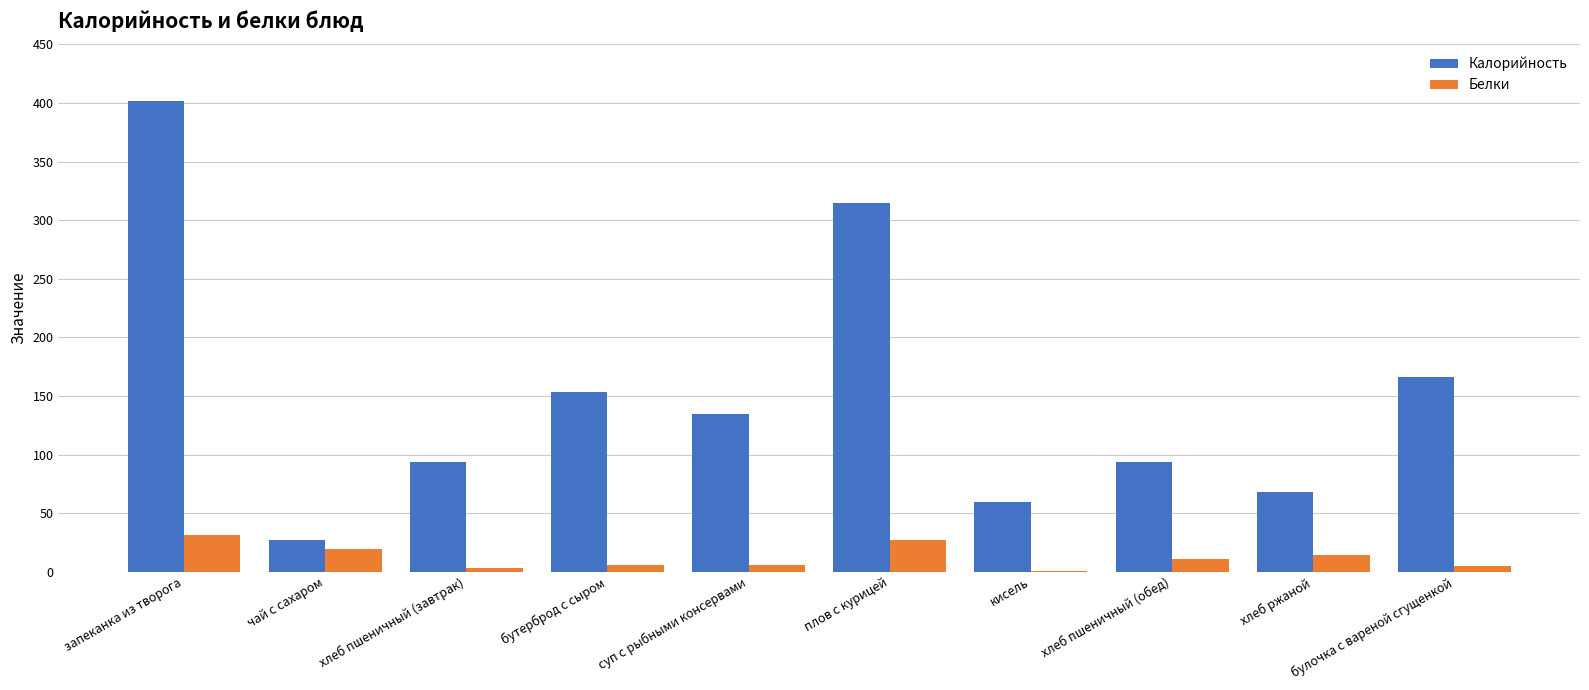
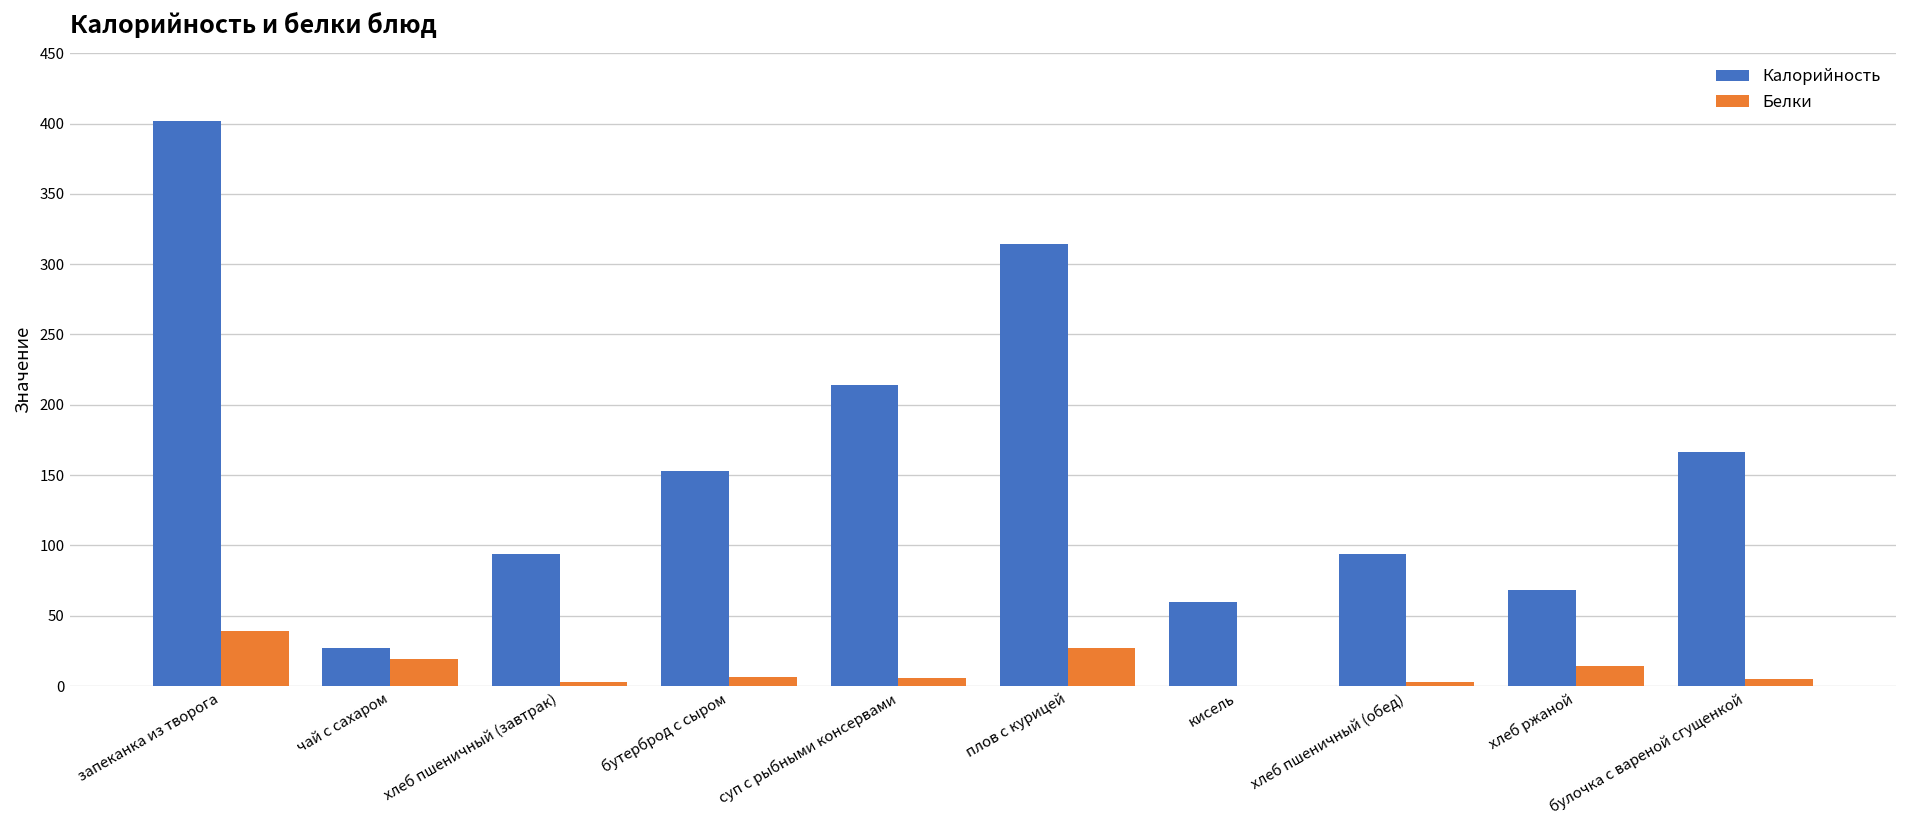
Белки, запеканка из творога: 31 -> 40
Калорийность, суп с рыбными консервами: 135 -> 214
Белки, хлеб пшеничный (обед): 11 -> 3
